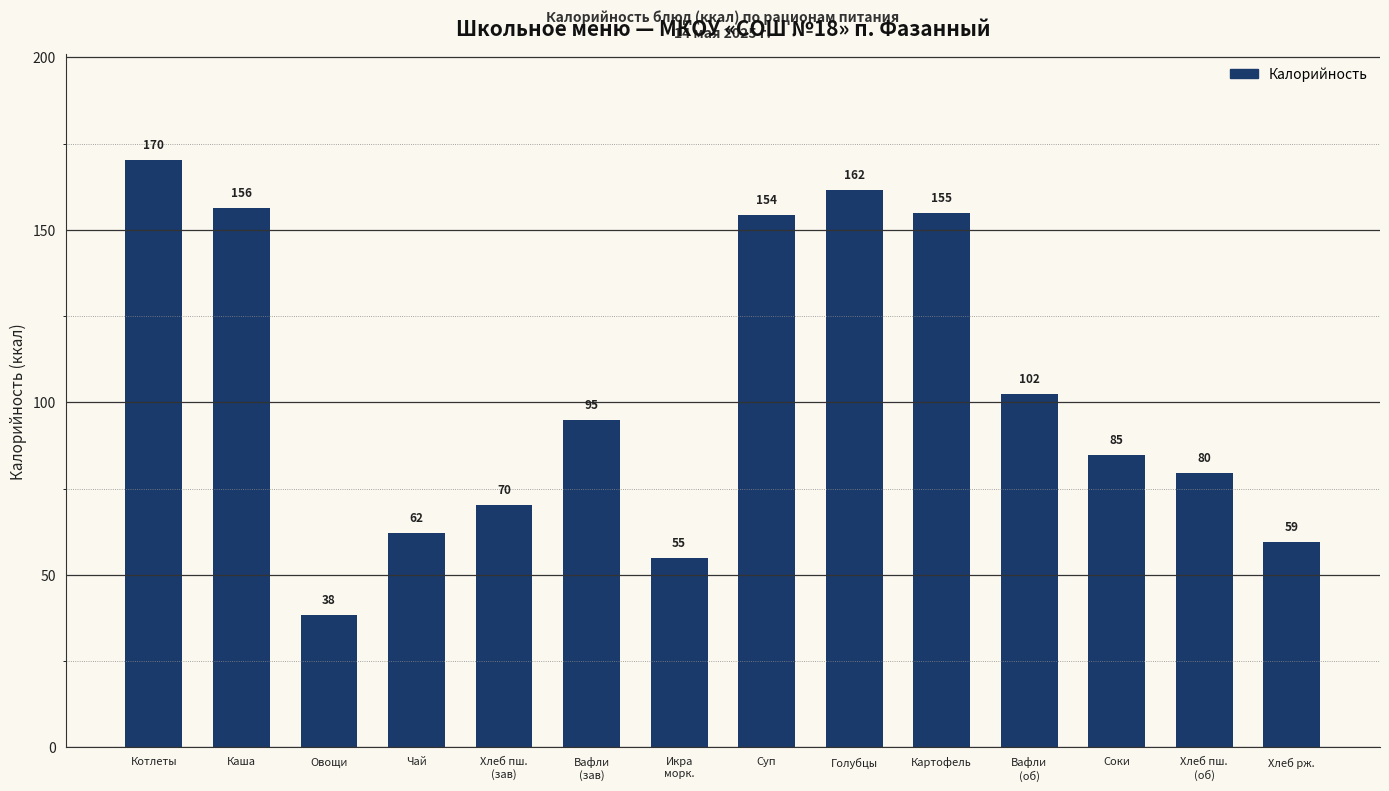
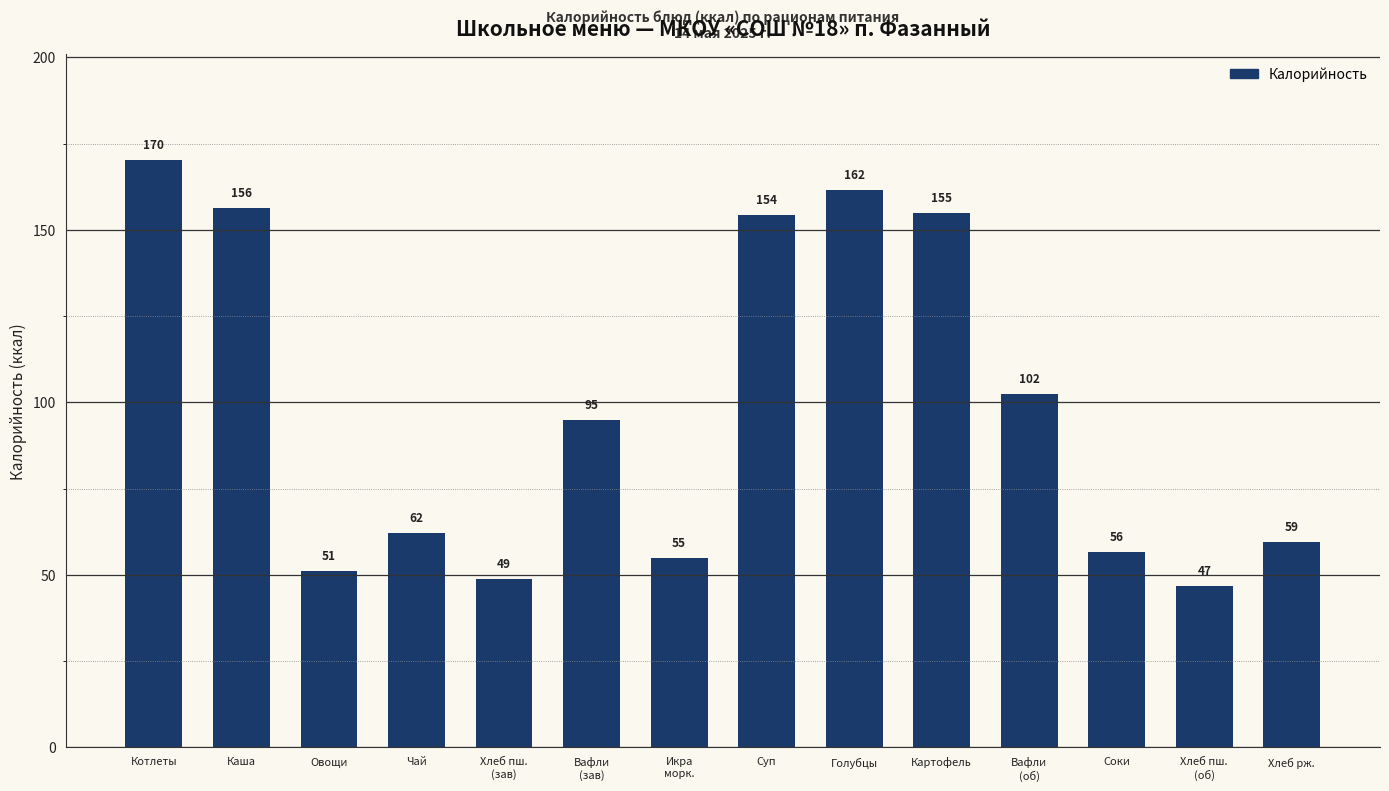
Овощи: 38 -> 51
Хлеб пш. (зав): 70 -> 49
Соки: 85 -> 56
Хлеб пш. (об): 80 -> 47
